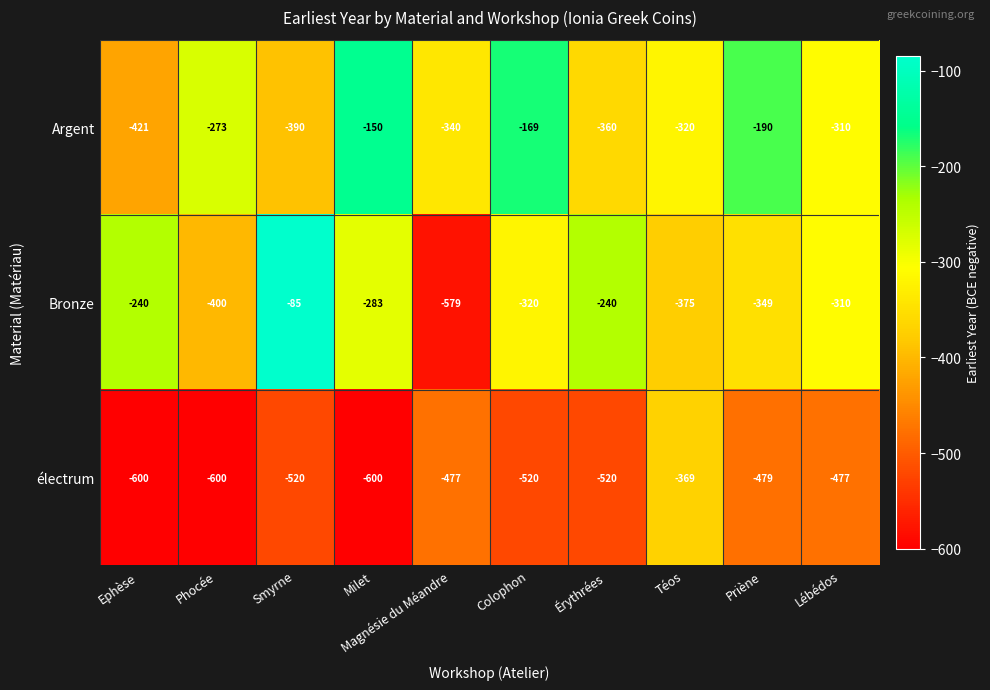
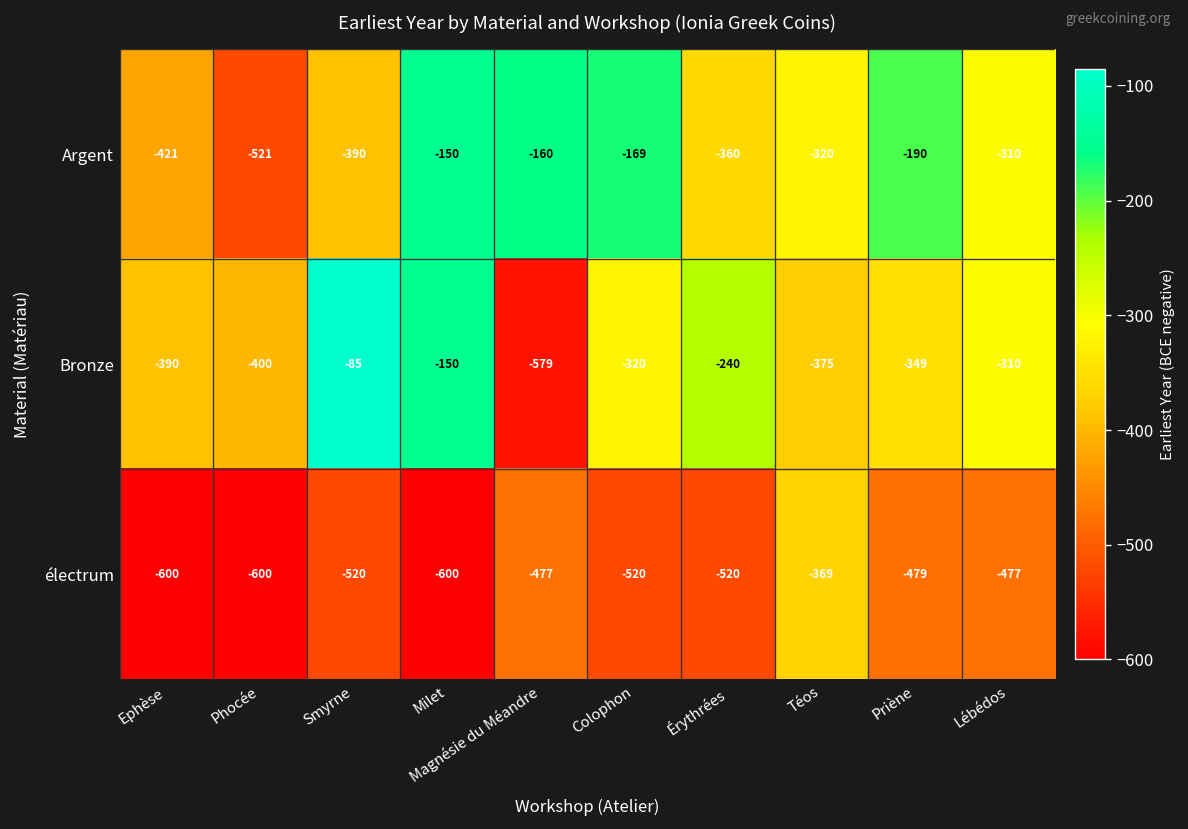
Argent, Phocée: -273 -> -521
Argent, Magnésie du Méandre: -340 -> -160
Bronze, Ephèse: -240 -> -390
Bronze, Milet: -283 -> -150
